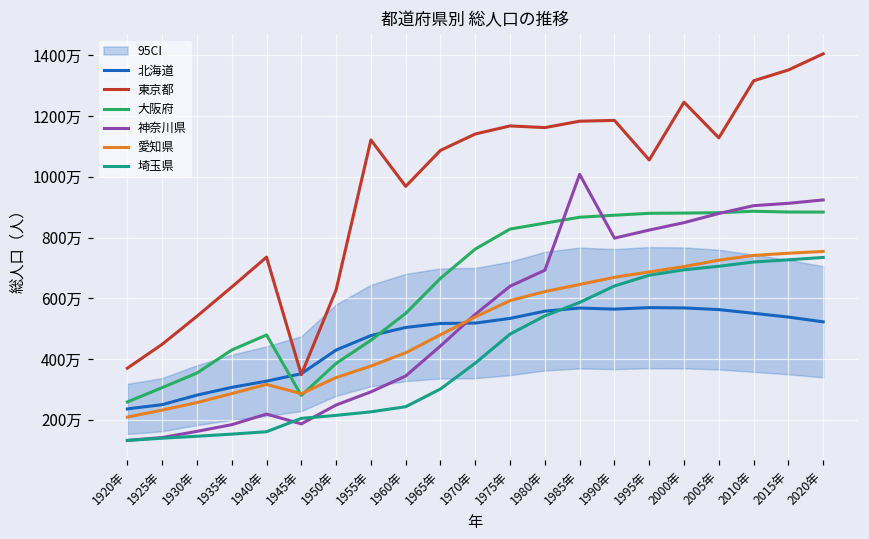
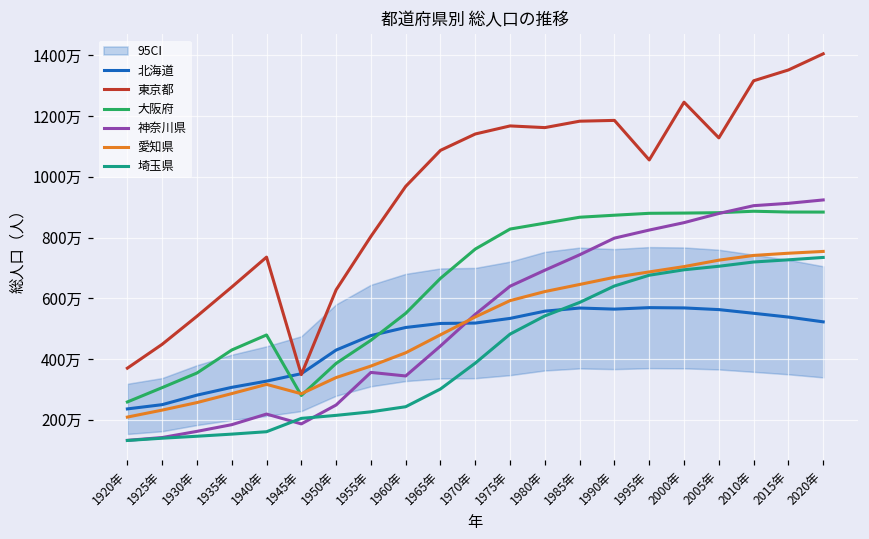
東京都, 1955年: 1120万 -> 800万
神奈川県, 1955年: 290万 -> 360万
神奈川県, 1985年: 1010万 -> 740万
